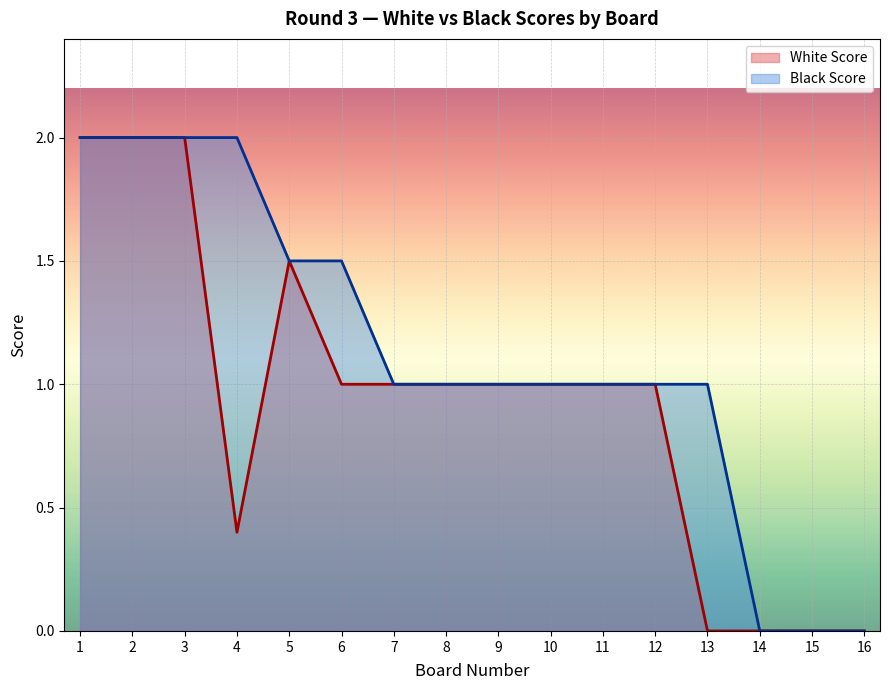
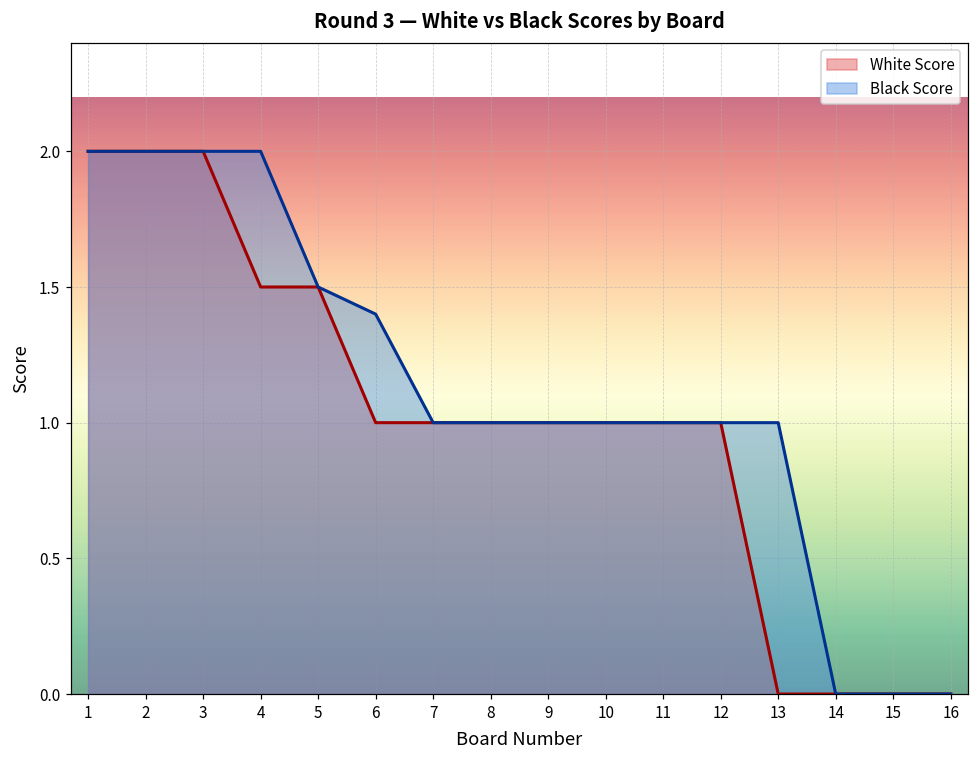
White Score, 4: 0.4 -> 1.5
Black Score, 6: 1.5 -> 1.4
